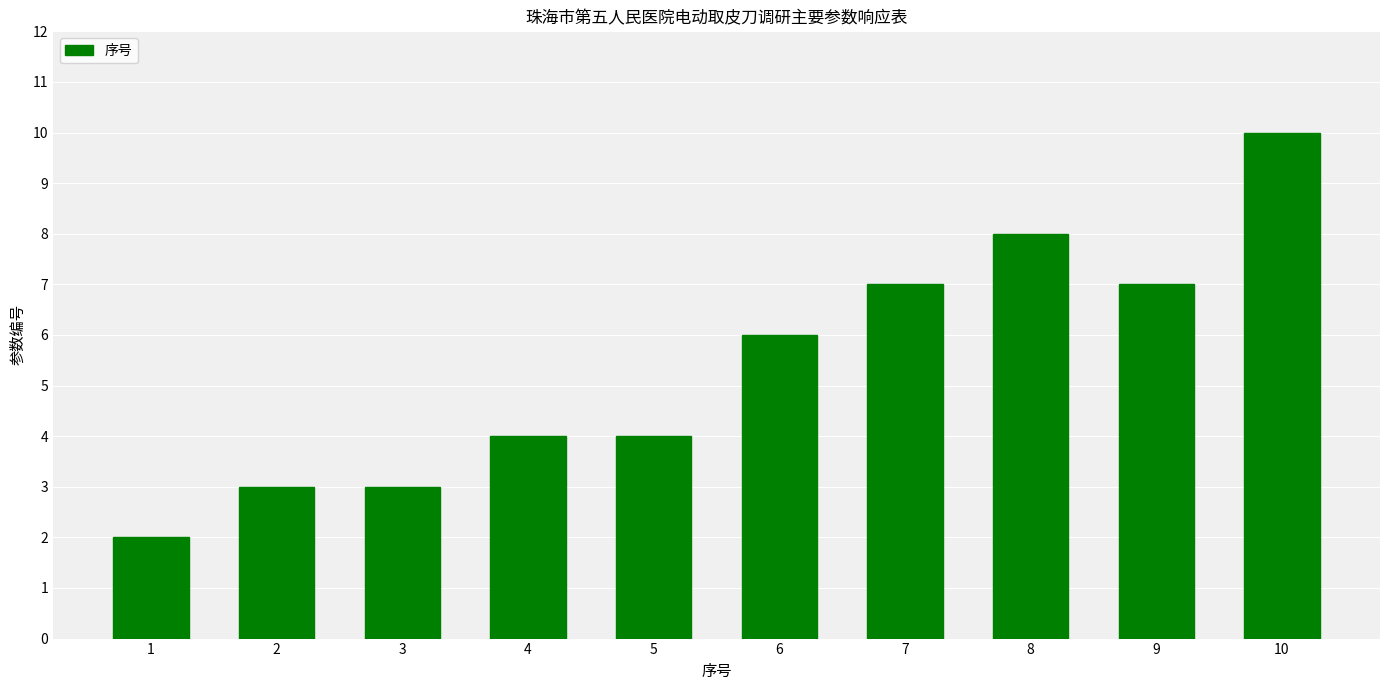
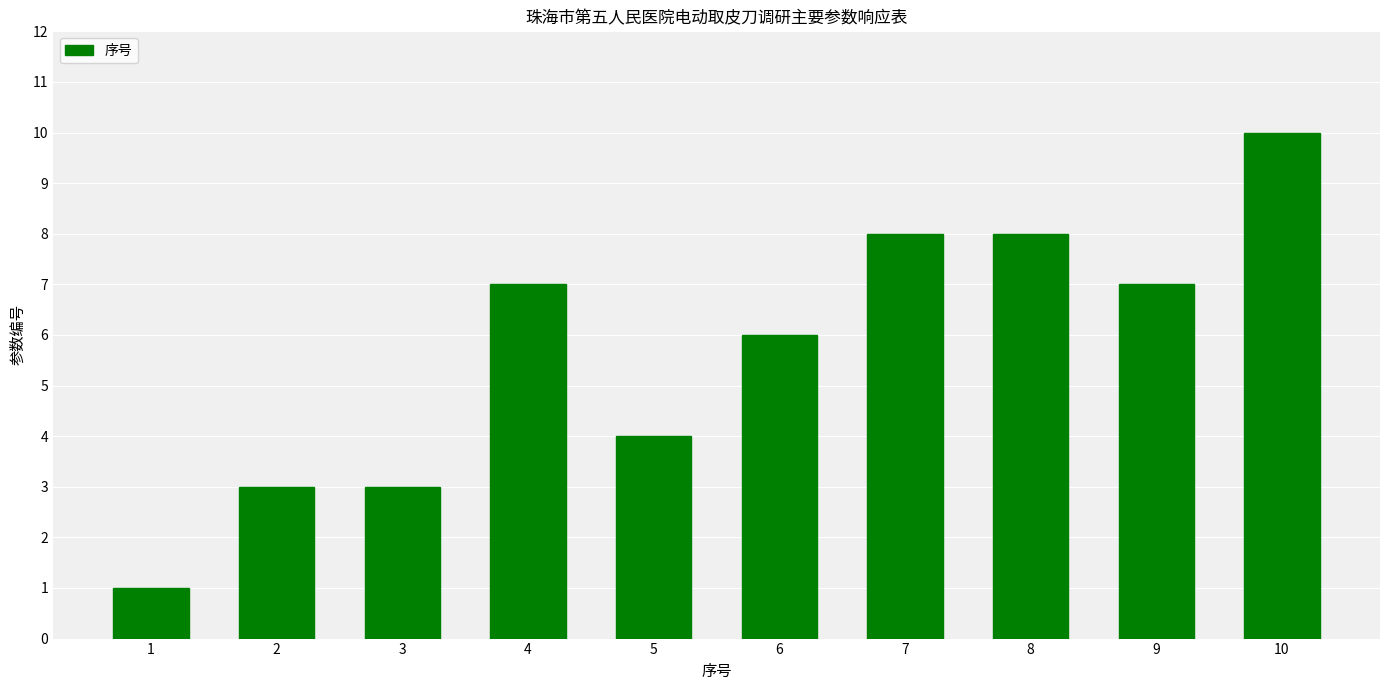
1: 2 -> 1
4: 4 -> 7
7: 7 -> 8
